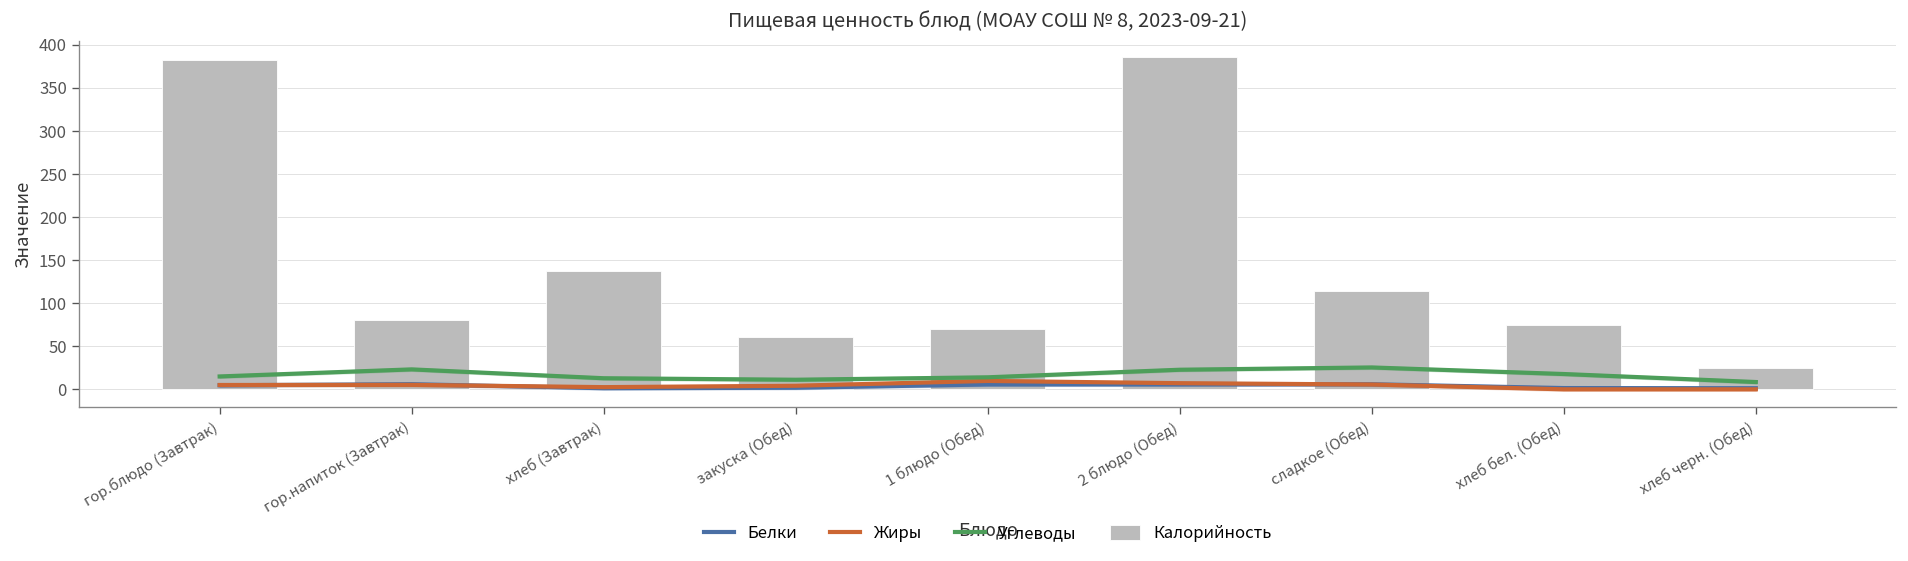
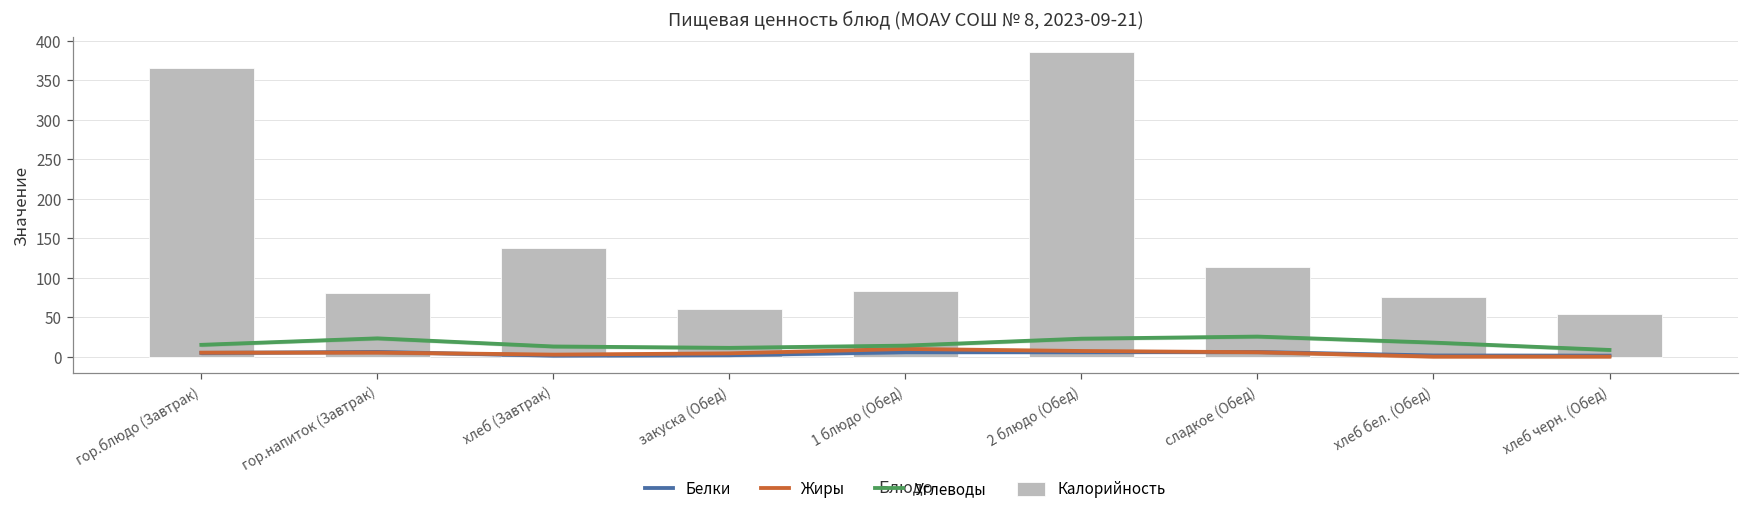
Калорийность, гор.блюдо (Завтрак): 380 -> 360
Калорийность, 1 блюдо (Обед): 70 -> 80
Калорийность, хлеб черн. (Обед): 20 -> 50
